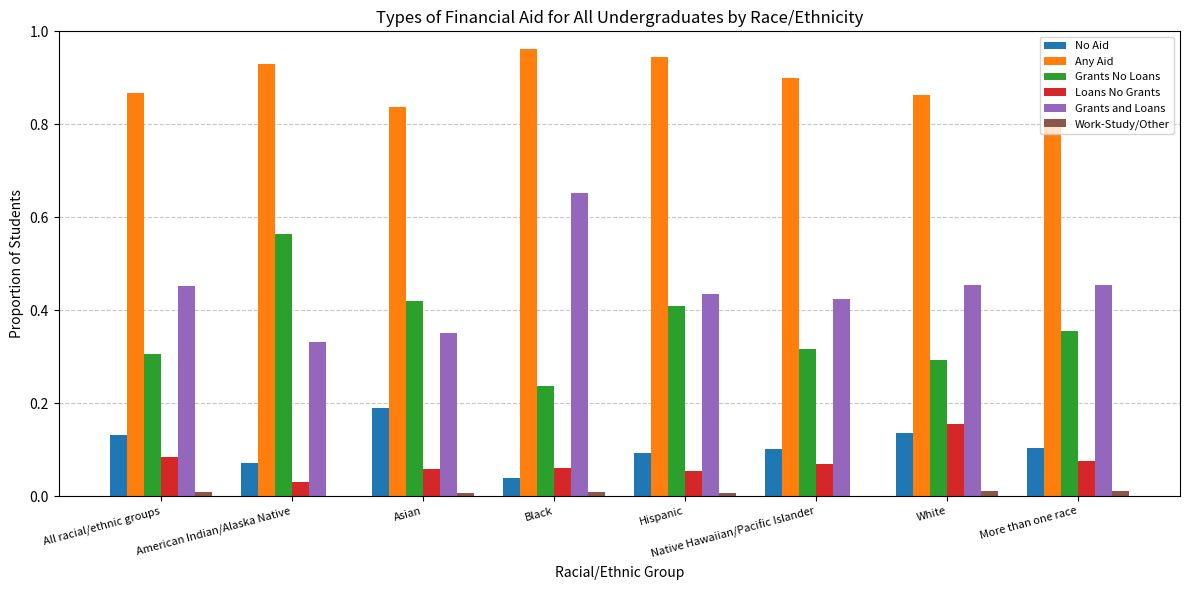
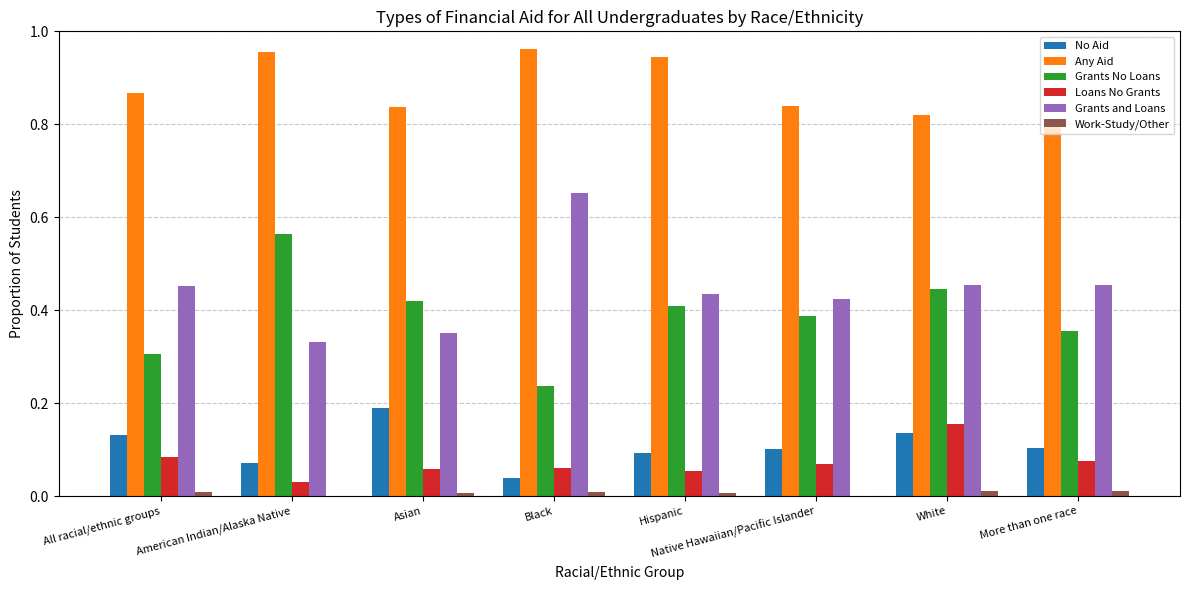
Any Aid, American Indian/Alaska Native: 0.93 -> 0.96
Any Aid, Native Hawaiian/Pacific Islander: 0.90 -> 0.84
Grants No Loans, Native Hawaiian/Pacific Islander: 0.32 -> 0.39
Any Aid, White: 0.86 -> 0.82
Grants No Loans, White: 0.29 -> 0.45
